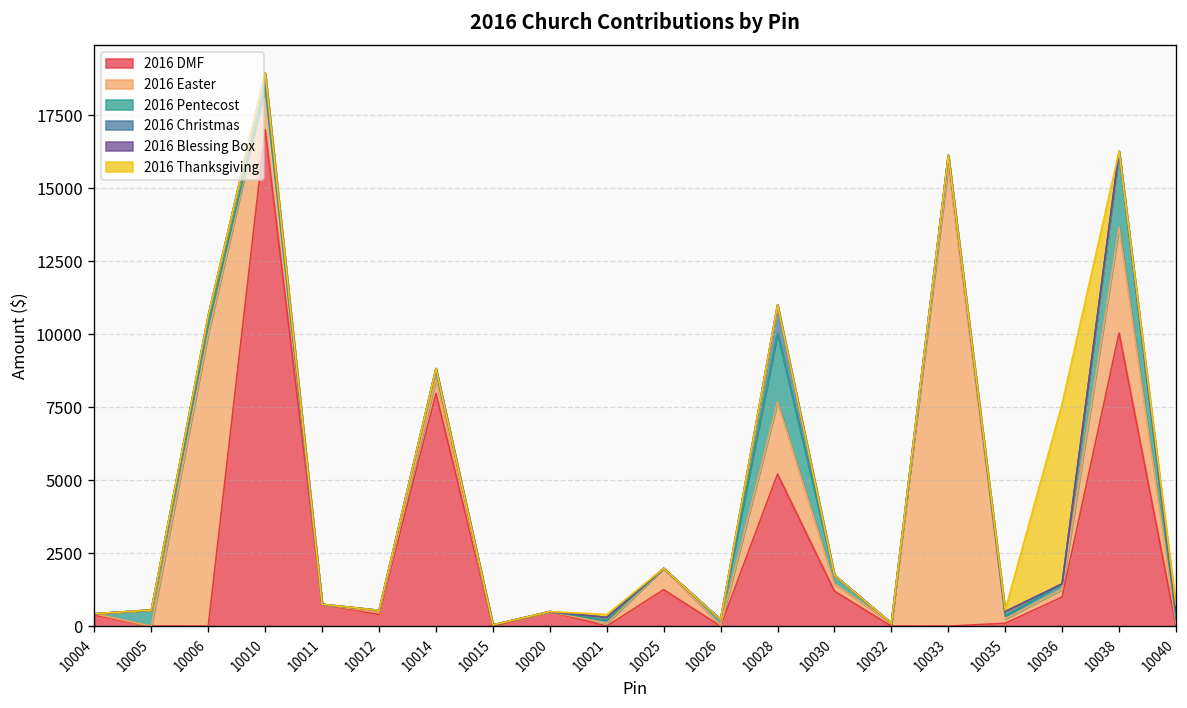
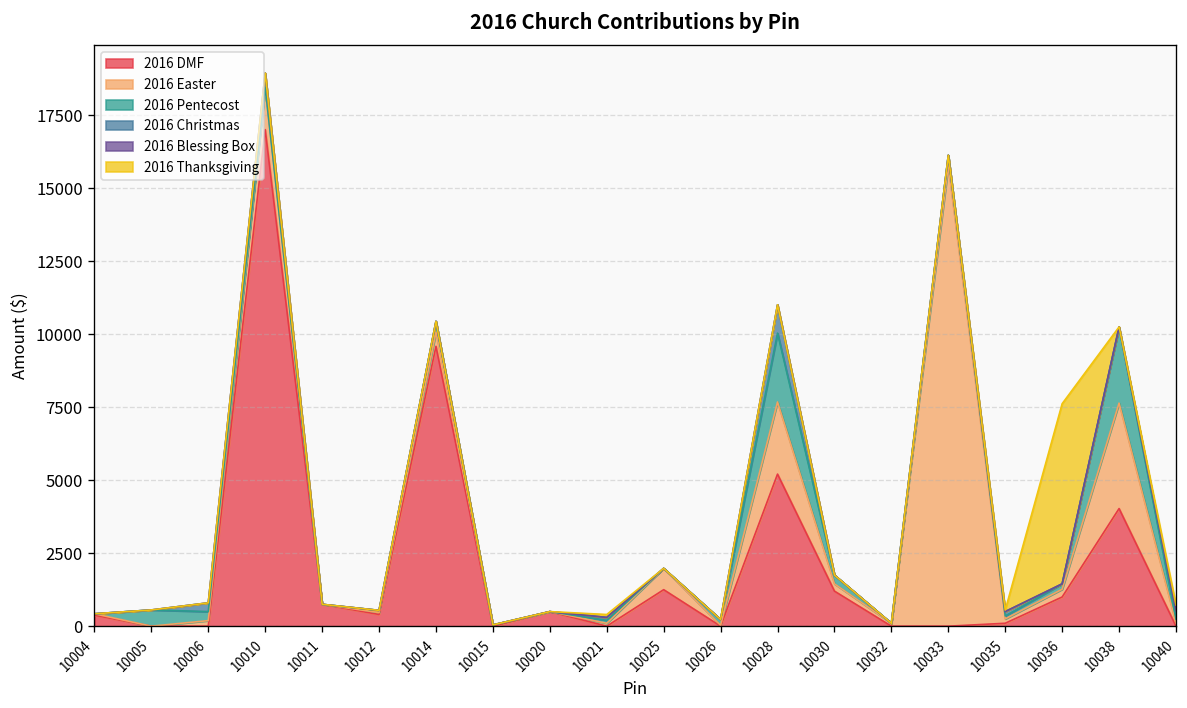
2016 Easter, 10006: 10000 -> 200
2016 DMF, 10014: 8000 -> 9600
2016 DMF, 10038: 10000 -> 4000
